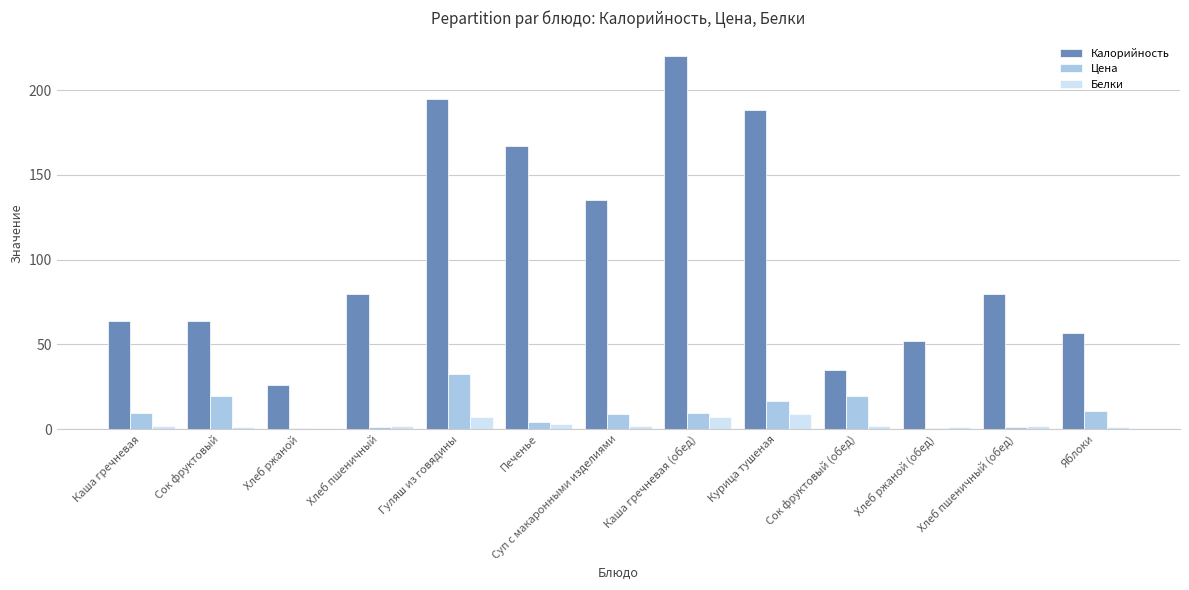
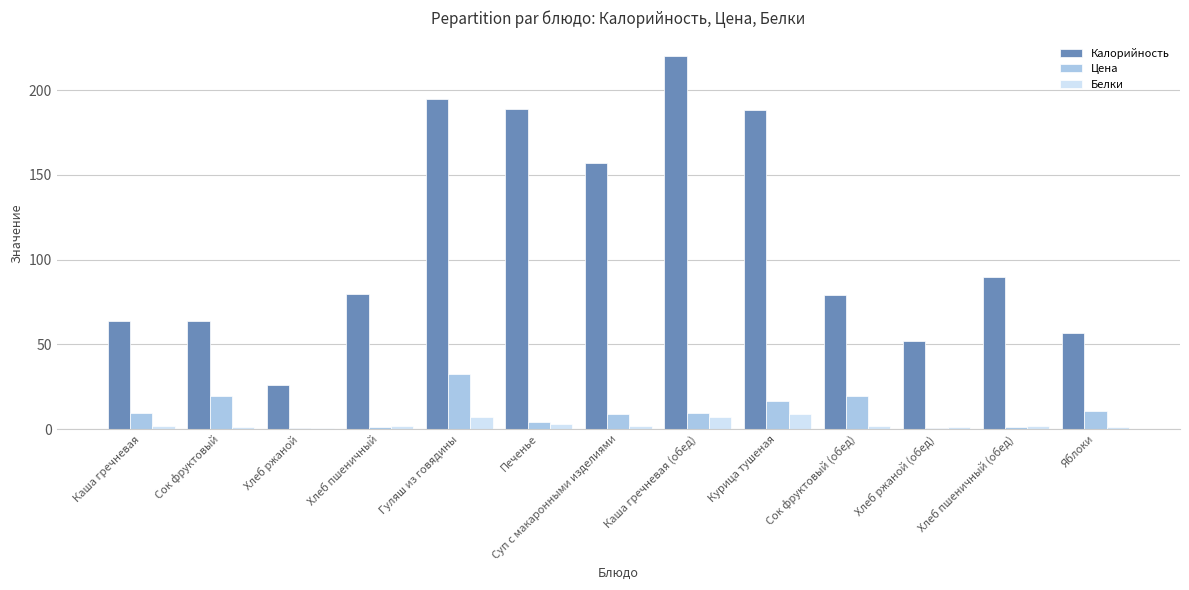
Калорийность, Печенье: 167 -> 189
Калорийность, Суп с макаронными изделиями: 135 -> 157
Калорийность, Сок фруктовый (обед): 35 -> 79
Калорийность, Хлеб пшеничный (обед): 80 -> 90
